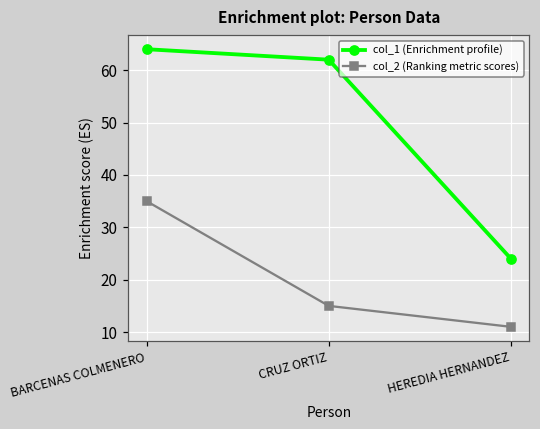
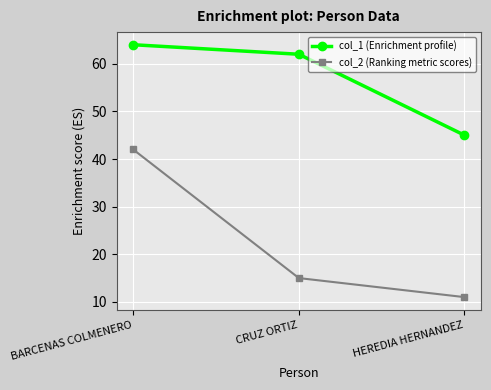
col_2 (Ranking metric scores), BARCENAS COLMENERO: 35 -> 42
col_1 (Enrichment profile), HEREDIA HERNANDEZ: 24 -> 45
